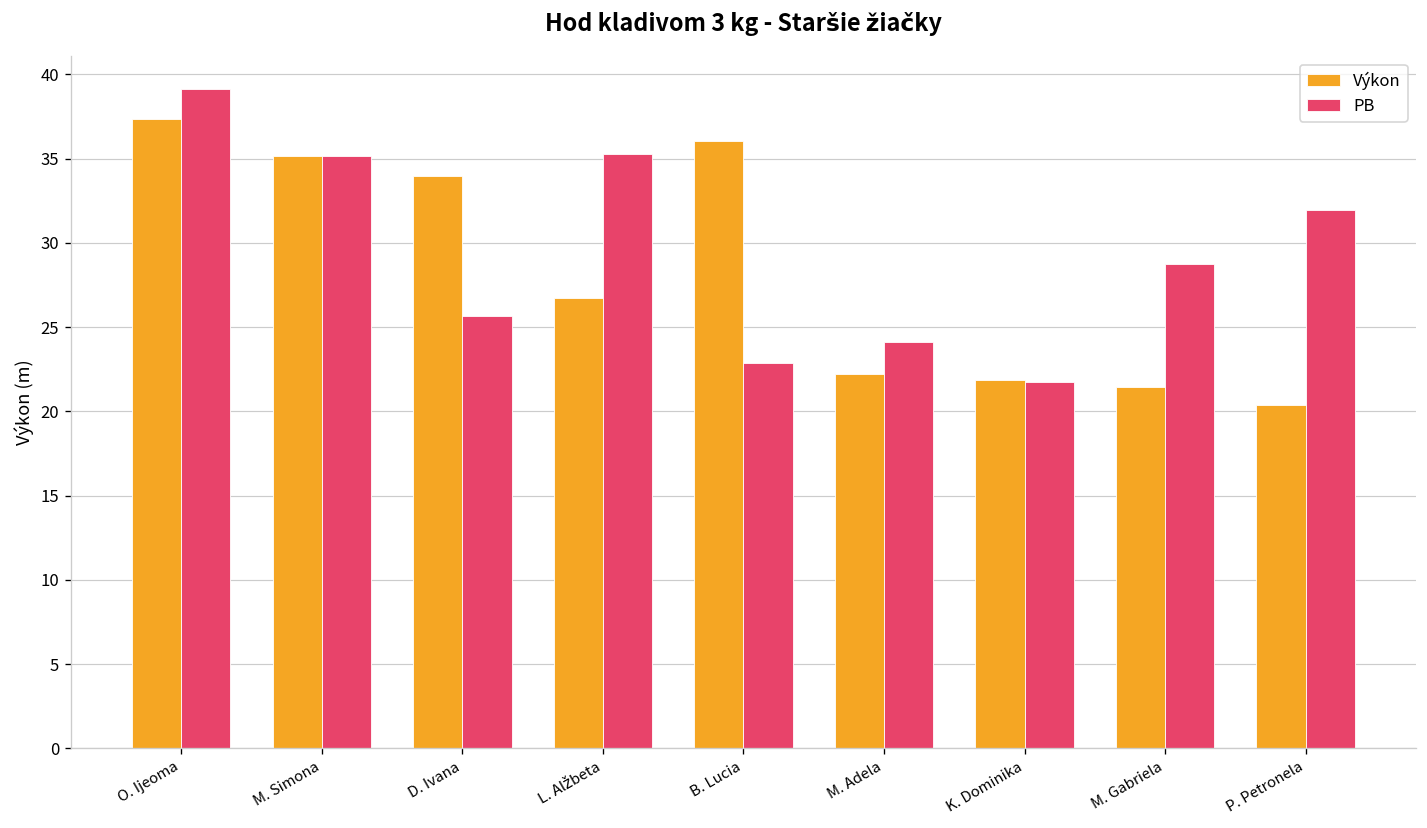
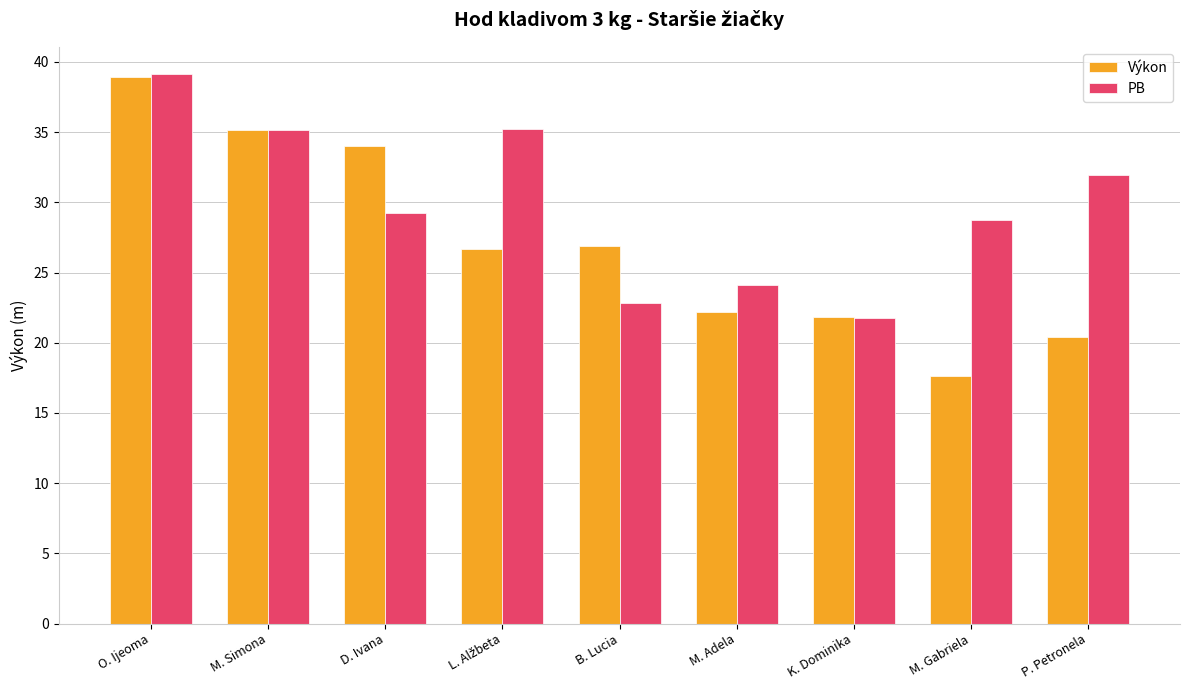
Výkon, O. Ijeoma: 37.4 -> 38.9
PB, D. Ivana: 25.7 -> 29.3
Výkon, B. Lucia: 36.1 -> 26.9
Výkon, M. Gabriela: 21.4 -> 17.6
